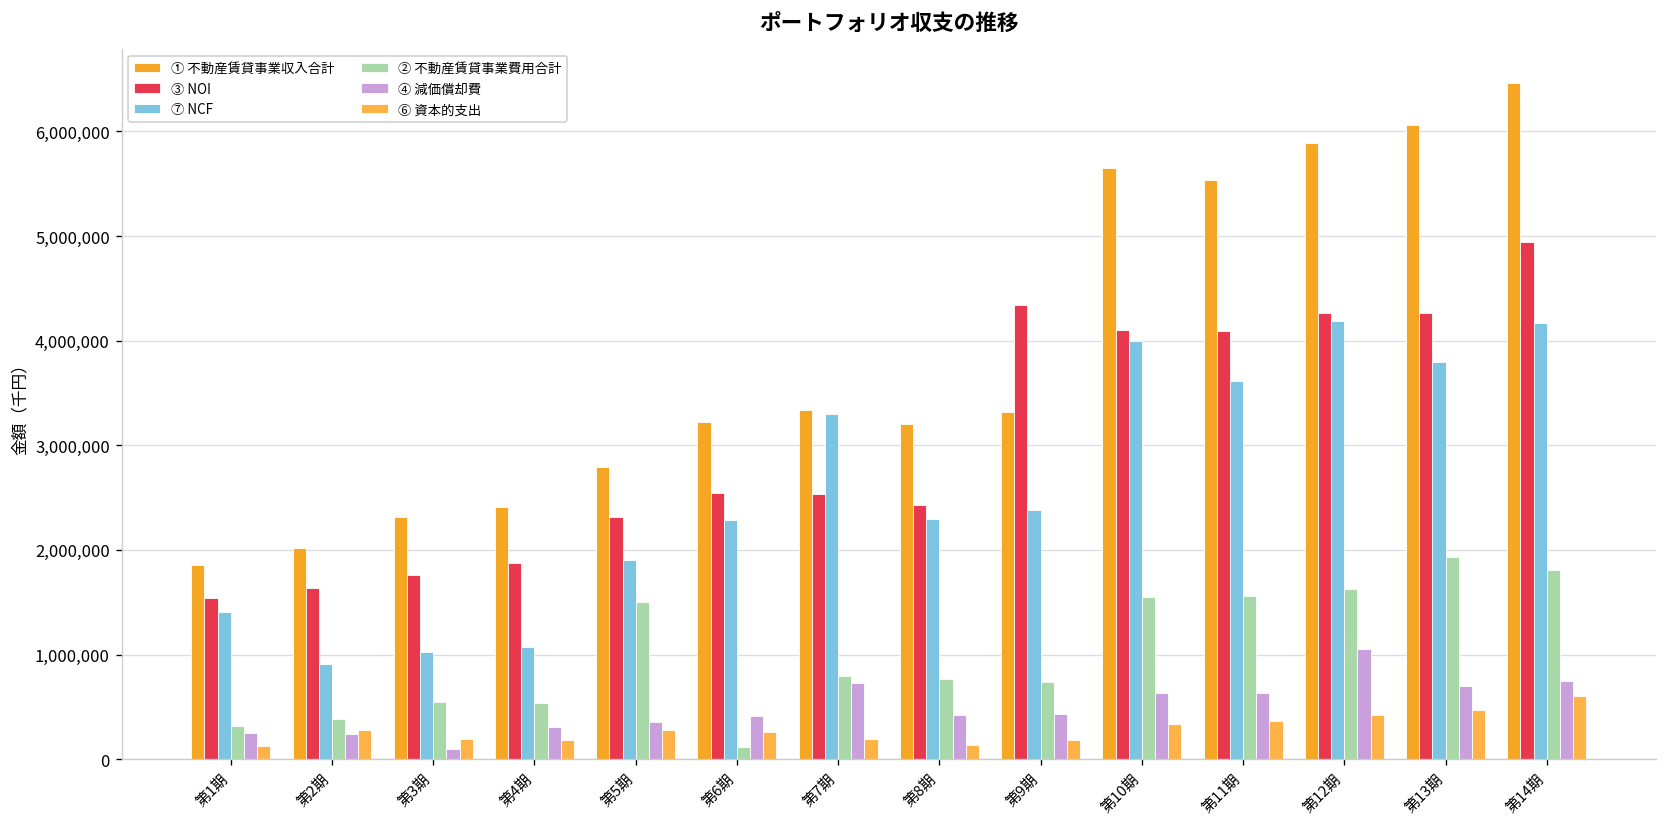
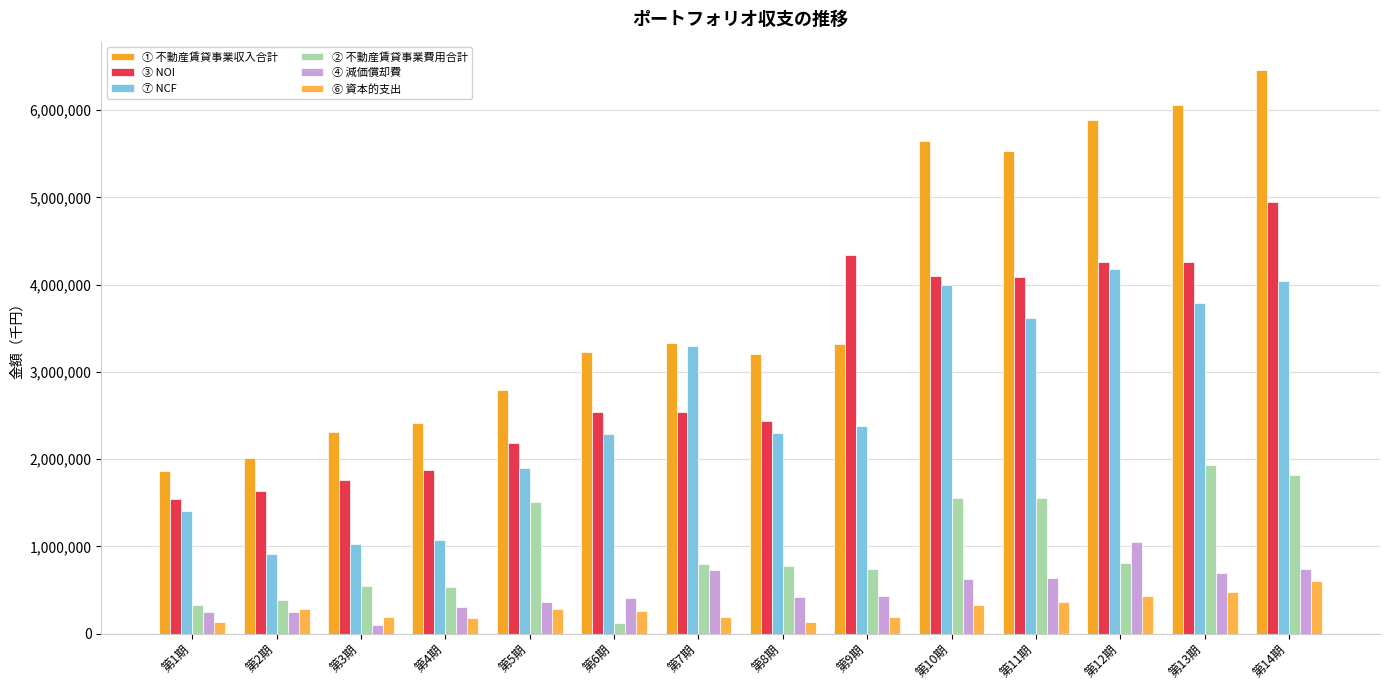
③ NOI, 第5期: 2,300,000 -> 2,200,000
② 不動産賃貸事業費用合計, 第12期: 1,600,000 -> 800,000
⑦ NCF, 第14期: 4,200,000 -> 4,000,000
